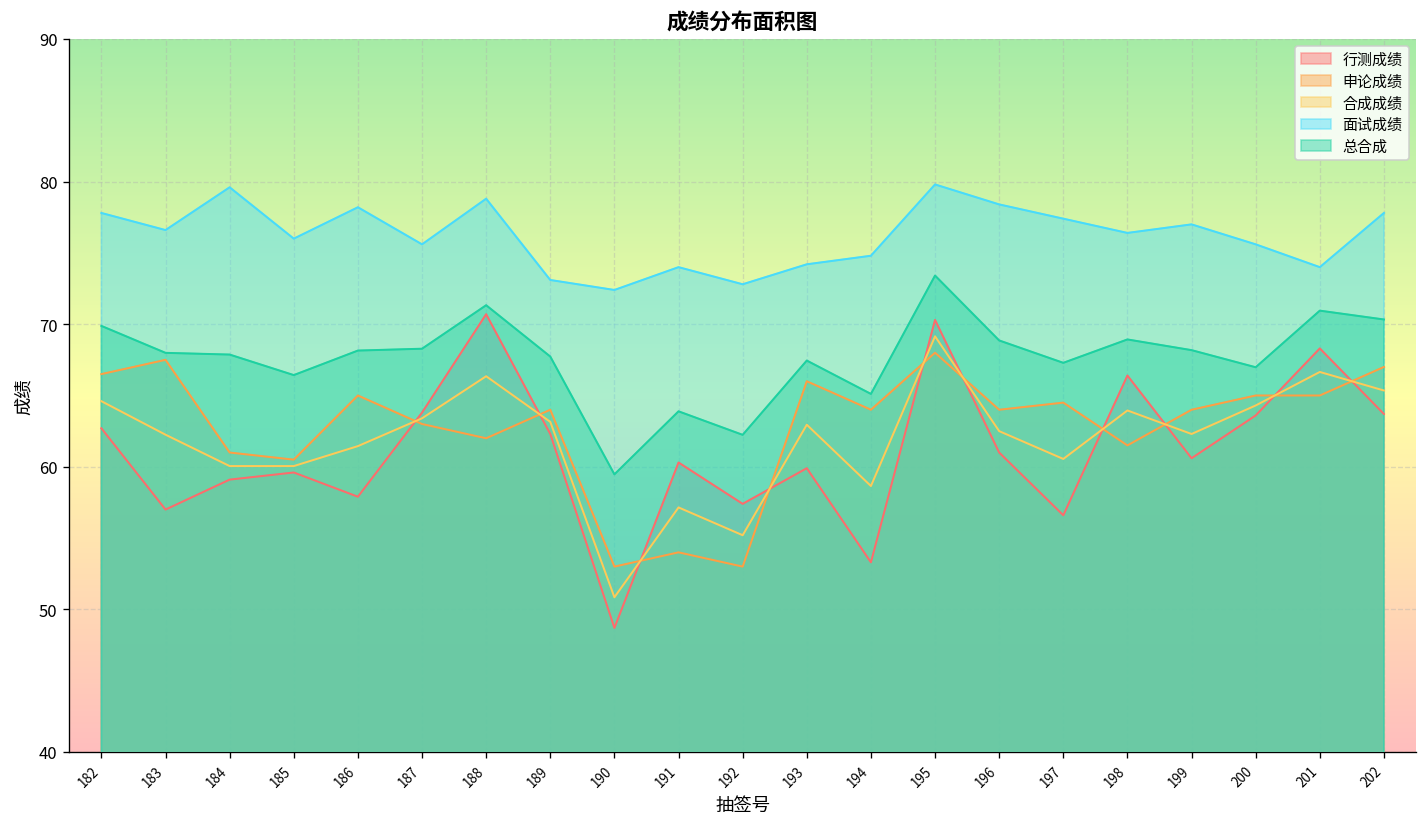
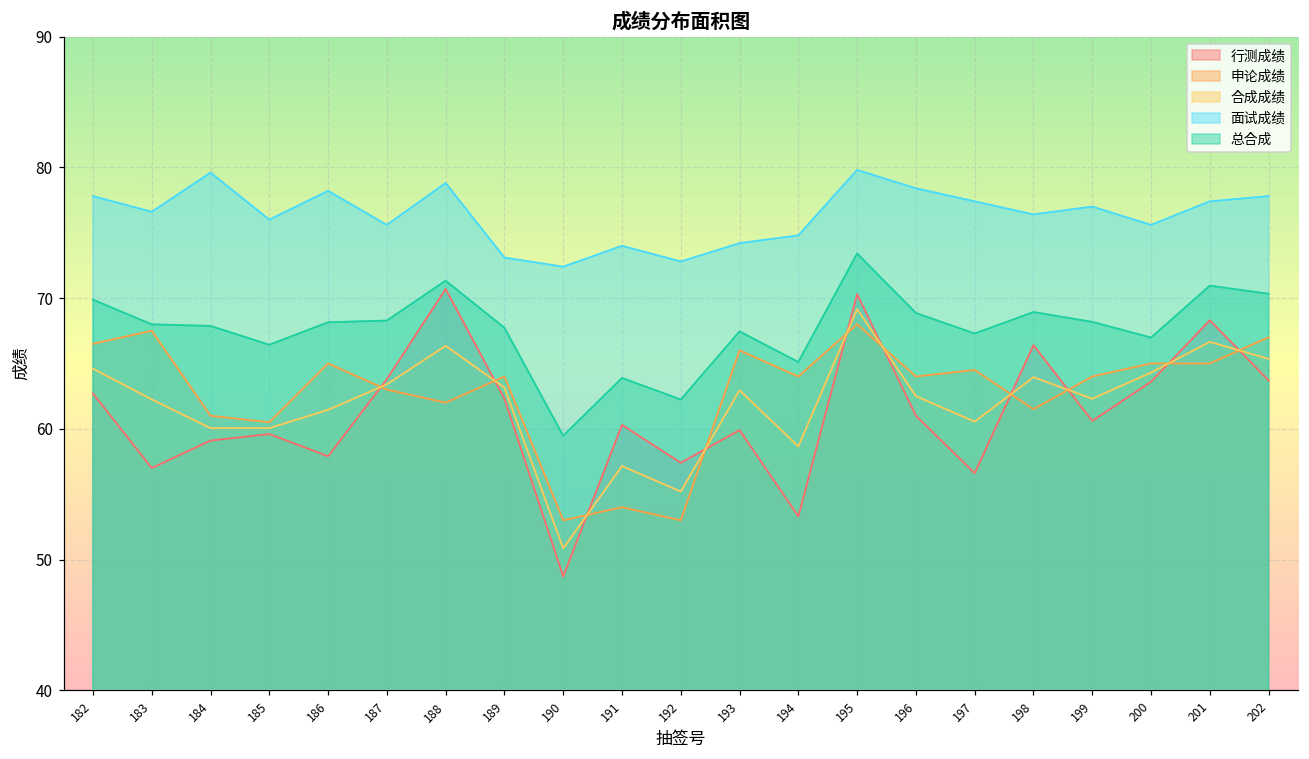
面试成绩, 201: 74.0 -> 77.4
